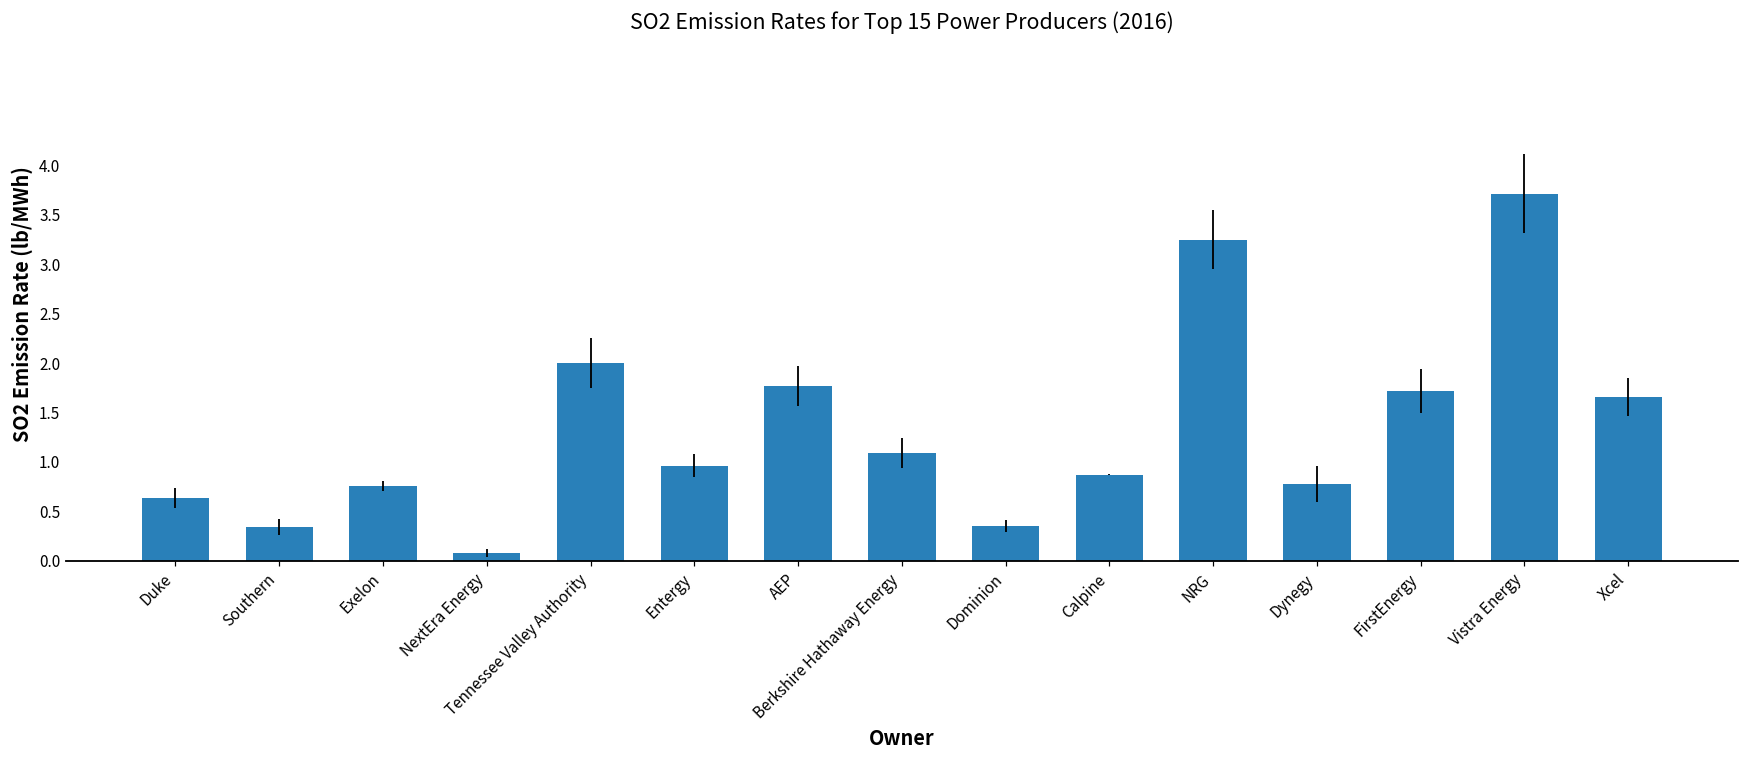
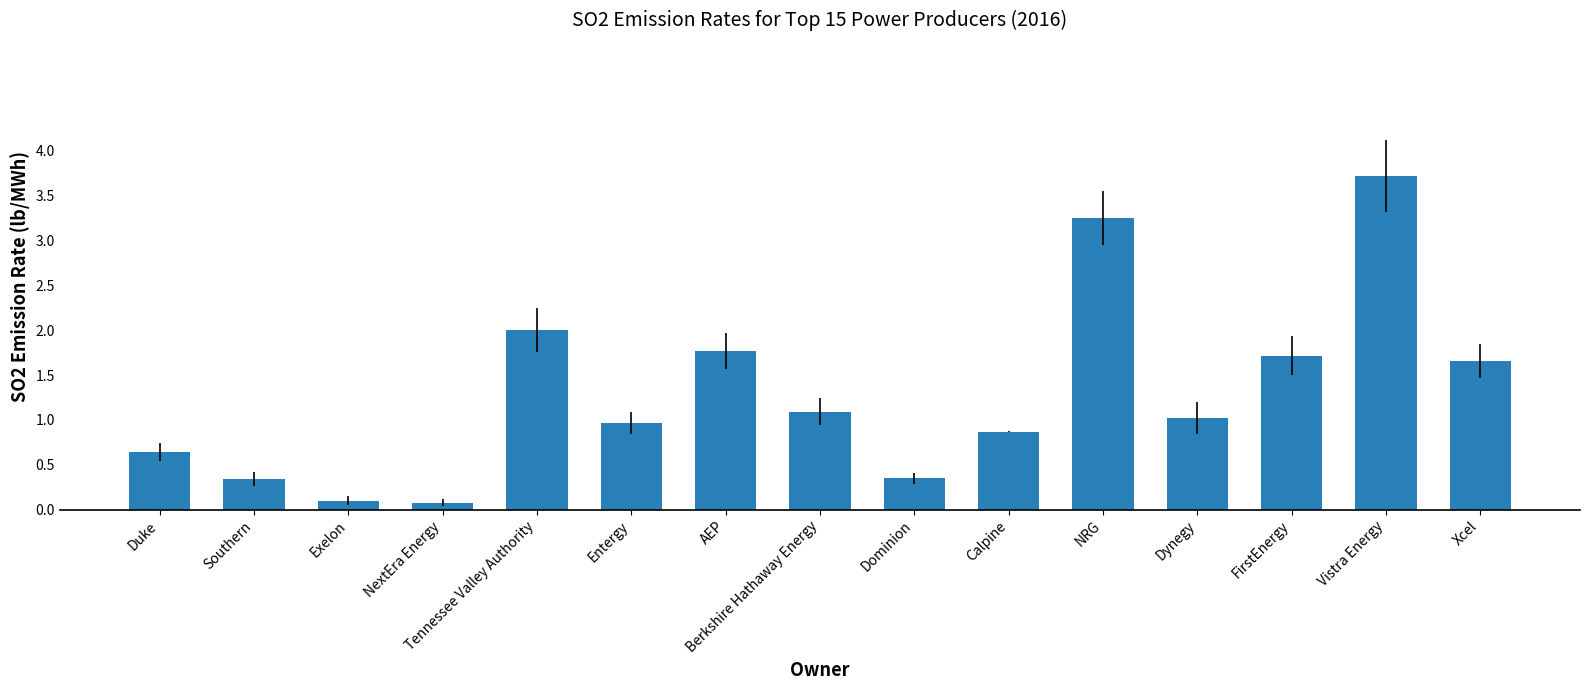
Exelon: 0.8 -> 0.1
Dynegy: 0.8 -> 1.0
